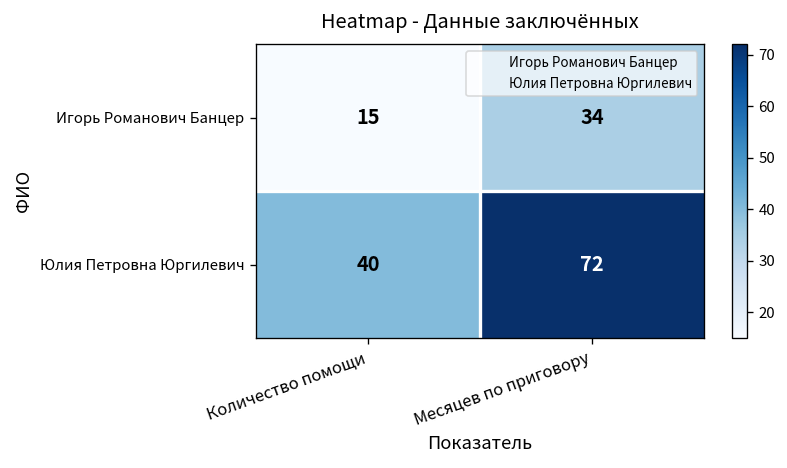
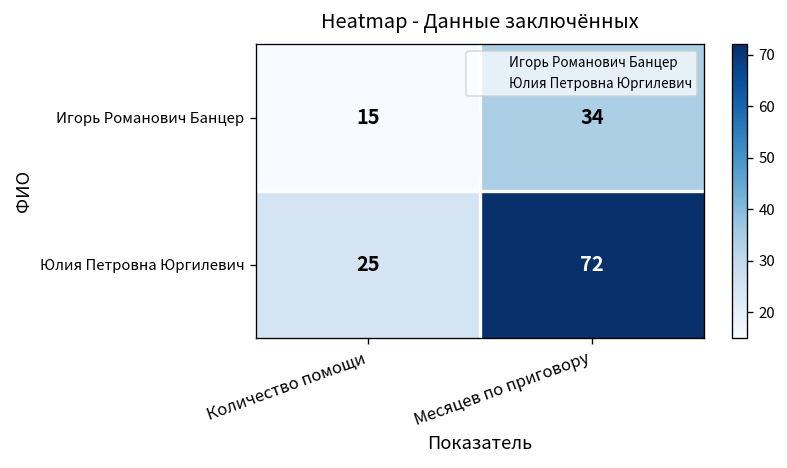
Юлия Петровна Юргилевич, Количество помощи: 40 -> 25
